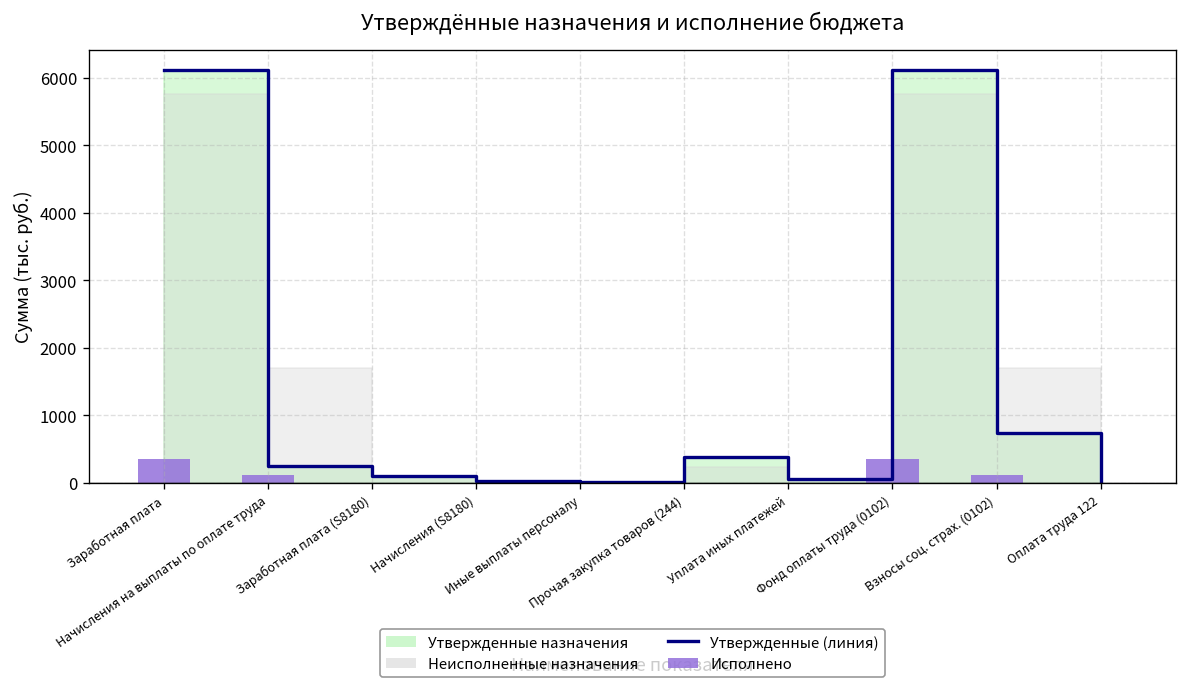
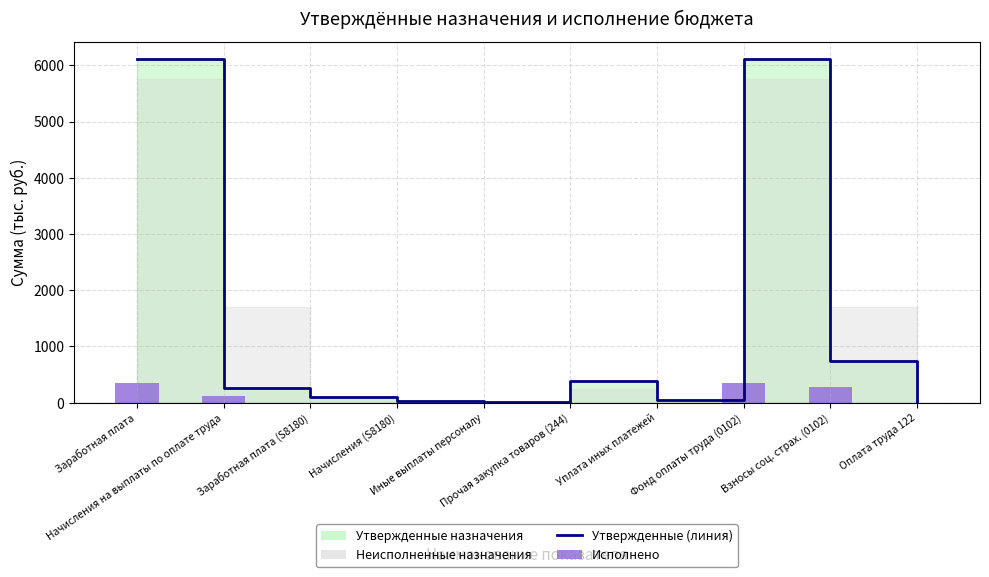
Исполнено, Взносы соц. страх. (0102): 100 -> 300
